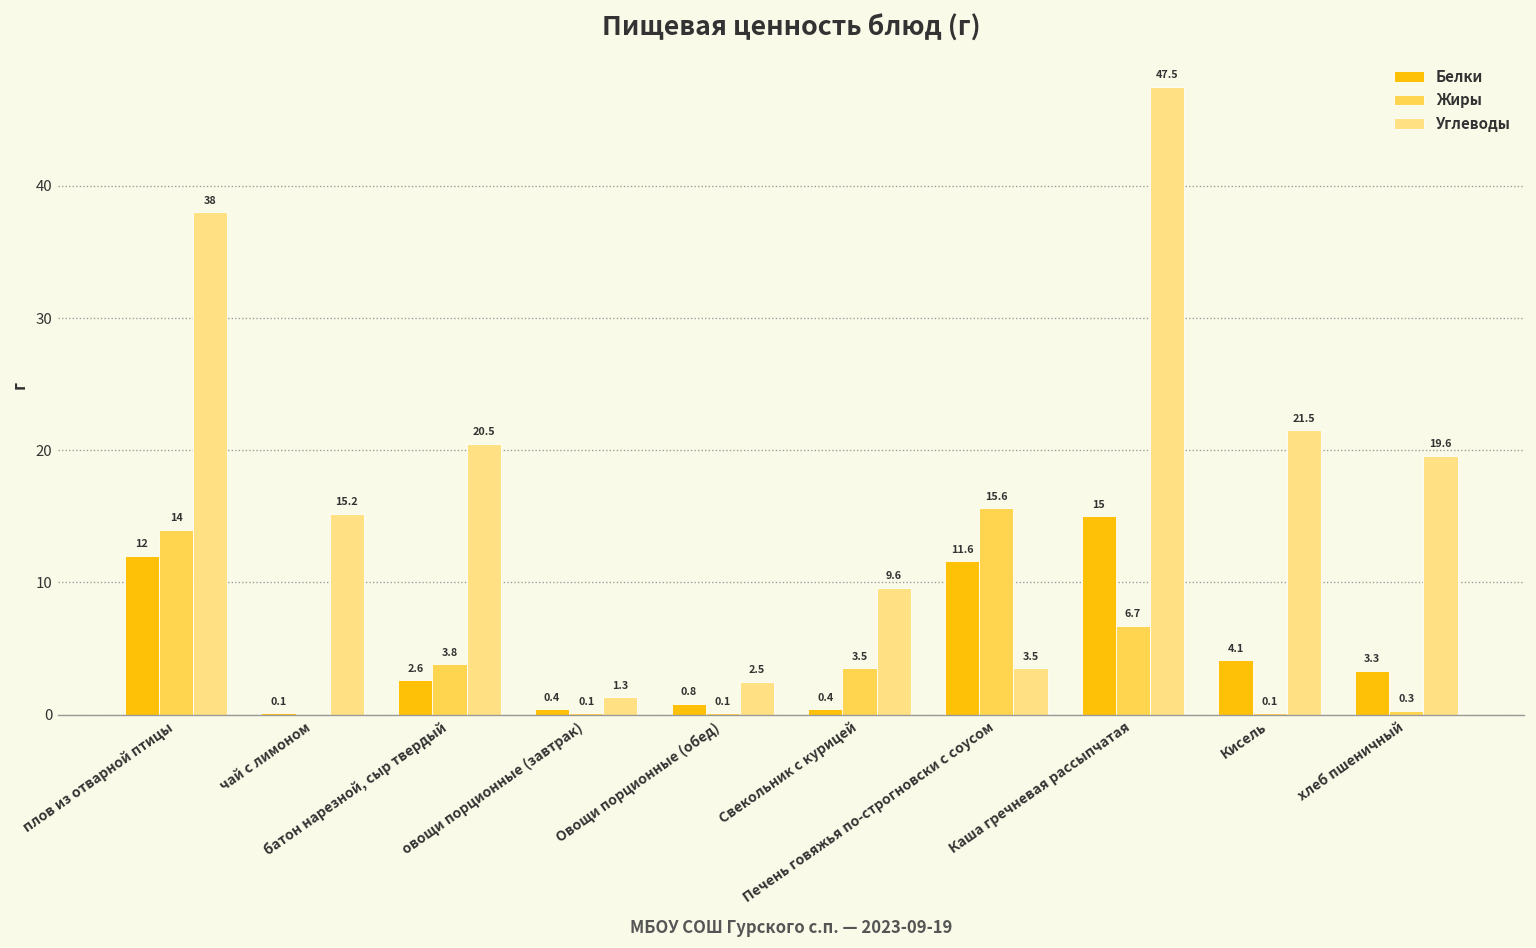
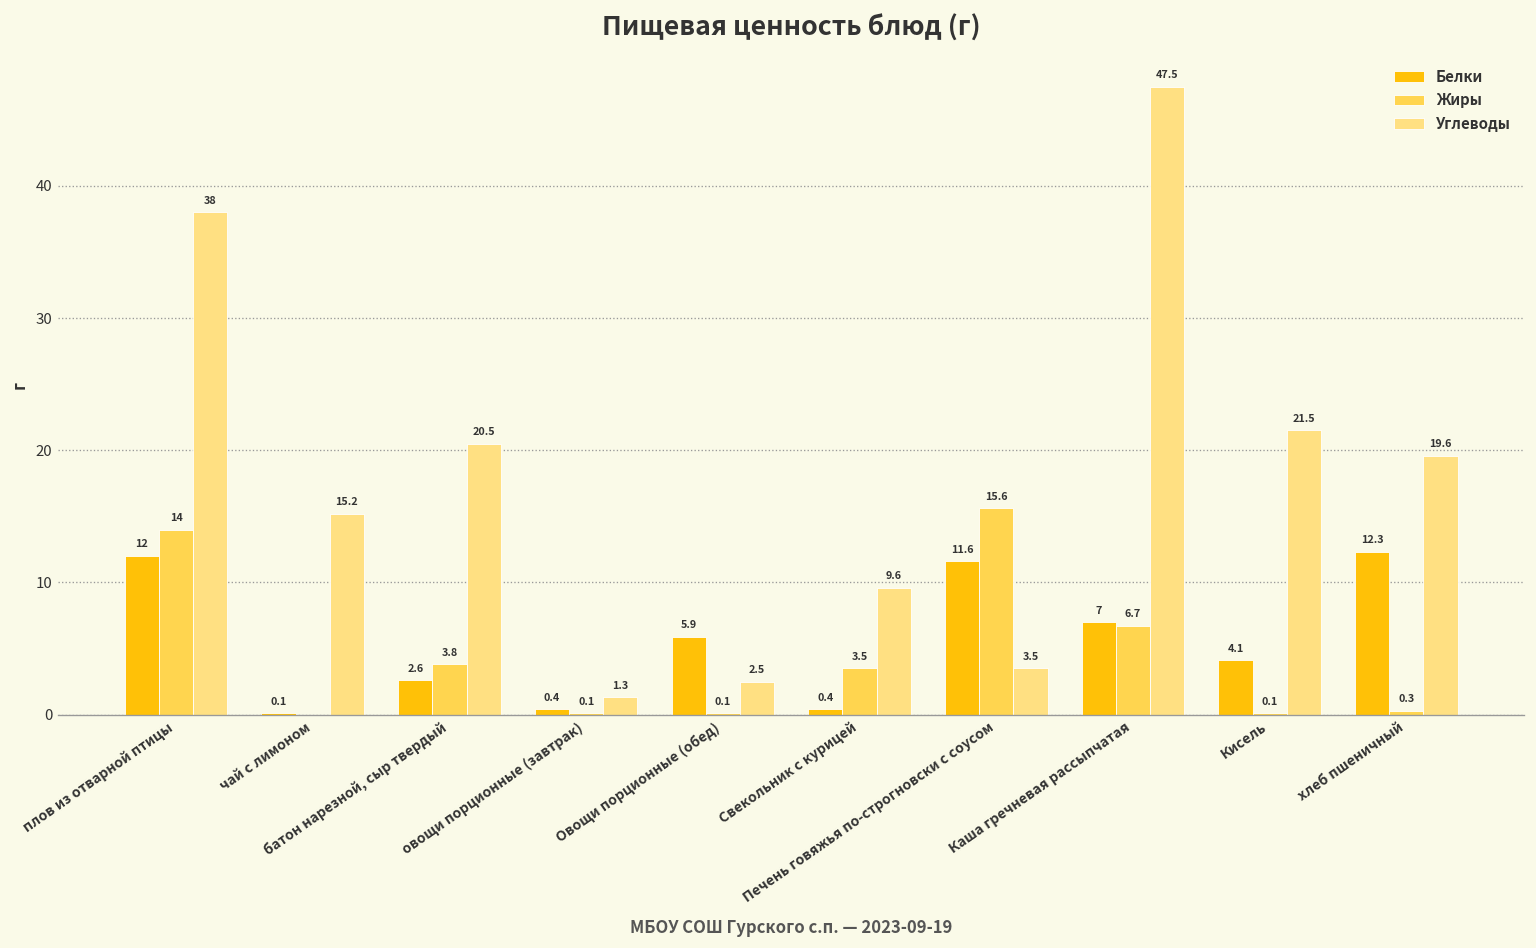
Белки, Овощи порционные (обед): 0.8 -> 5.9
Белки, Каша гречневая рассыпчатая: 15 -> 7
Белки, хлеб пшеничный: 3.3 -> 12.3
